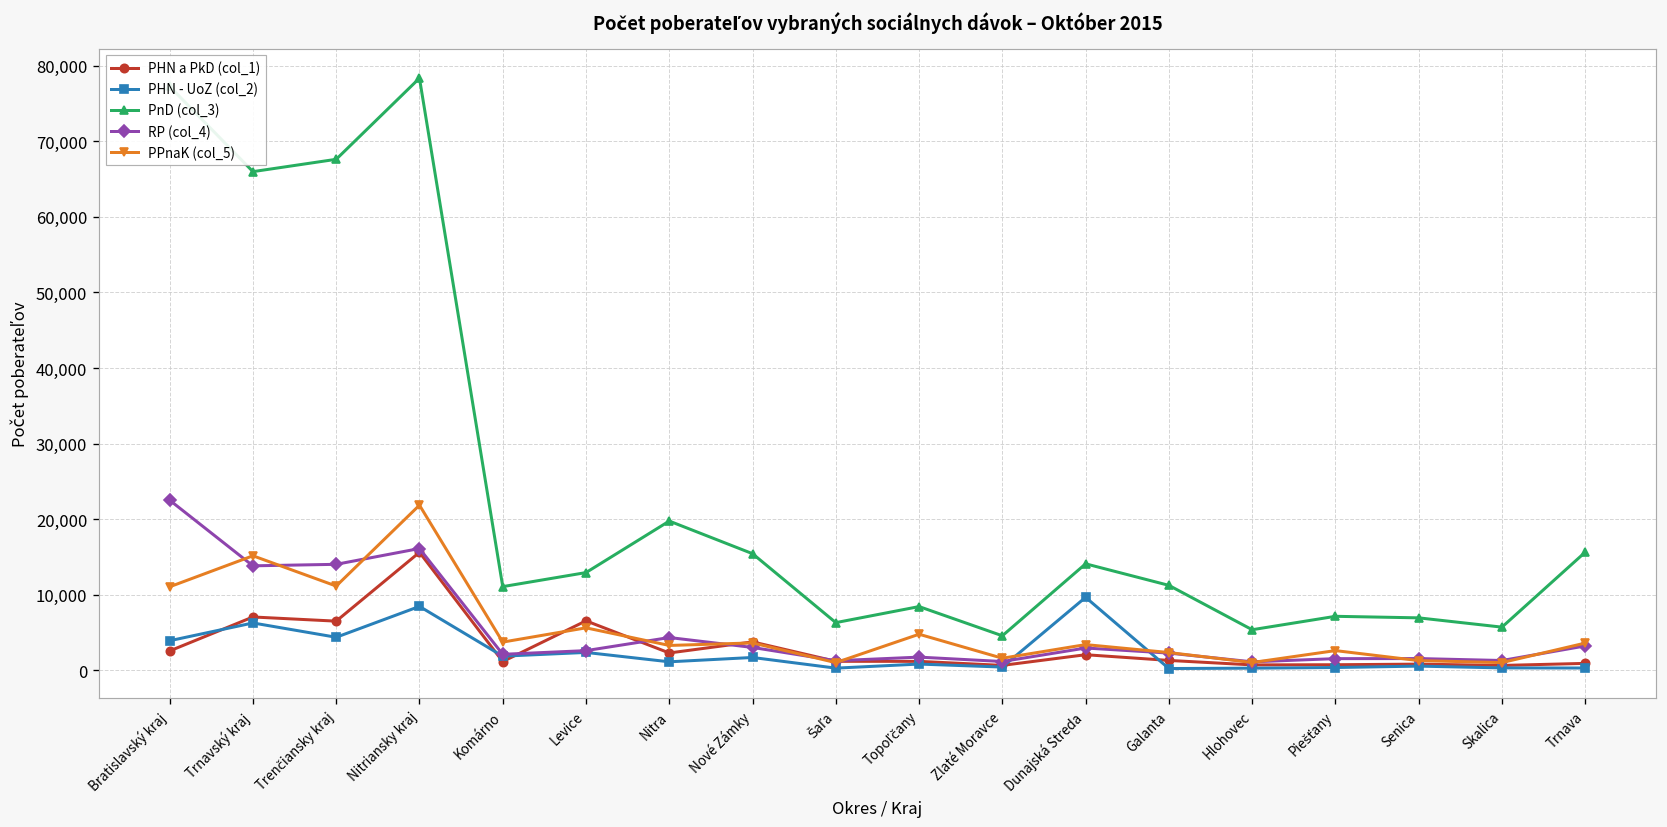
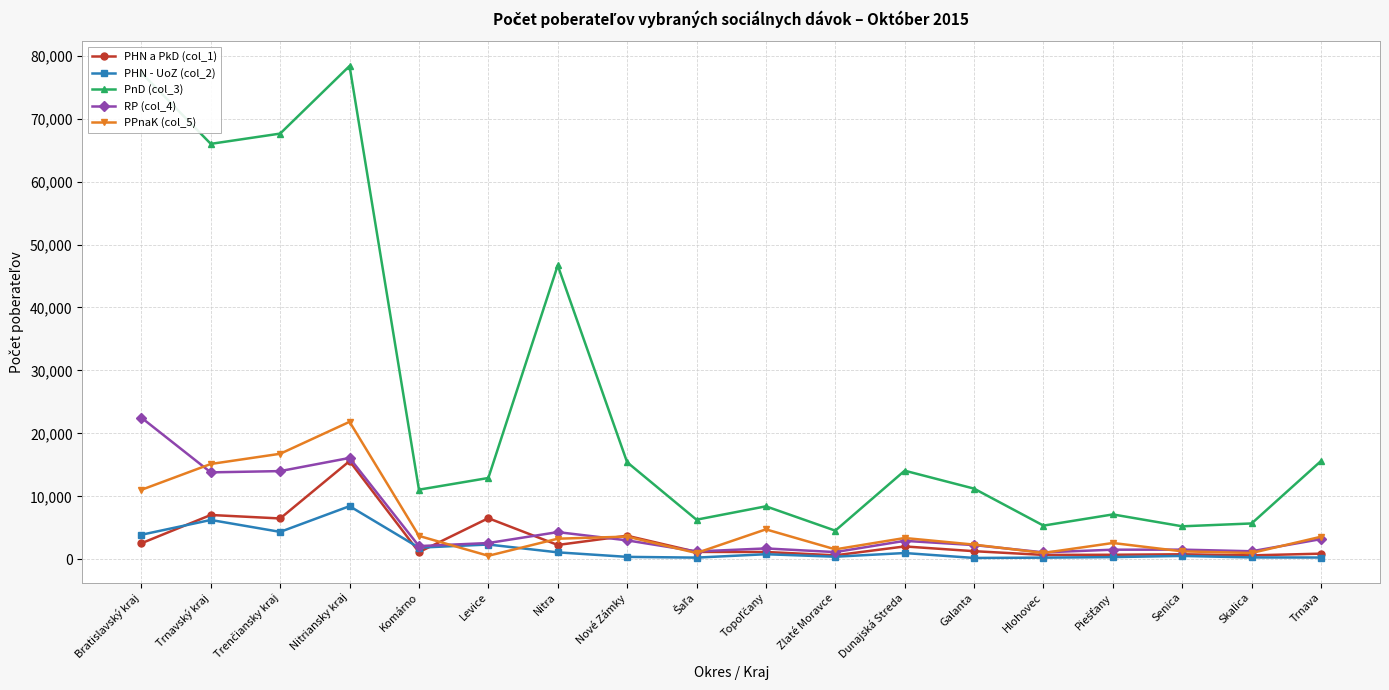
PPnaK (col_5), Trenčiansky kraj: 11,000 -> 17,000
PPnaK (col_5), Levice: 6,000 -> 1,000
PnD (col_3), Nitra: 20,000 -> 47,000
PHN - UoZ (col_2), Nové Zámky: 2,000 -> 0
PHN - UoZ (col_2), Dunajská Streda: 10,000 -> 1,000
PnD (col_3), Senica: 7,000 -> 5,000
